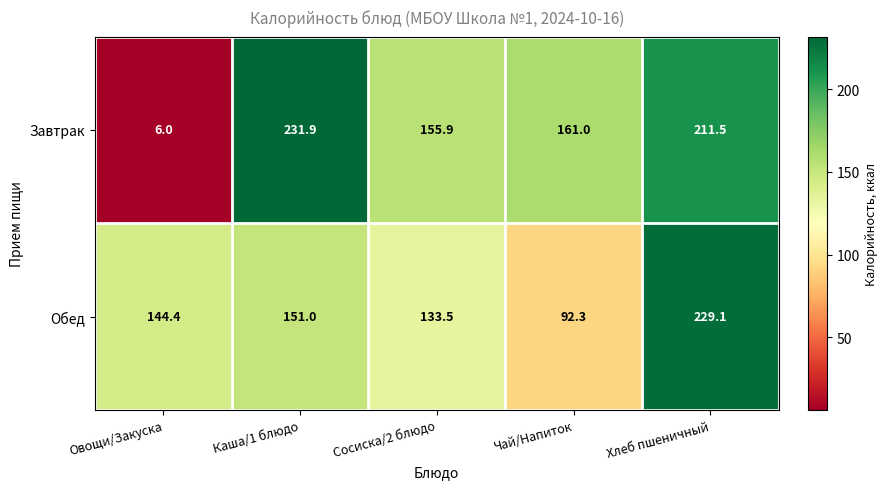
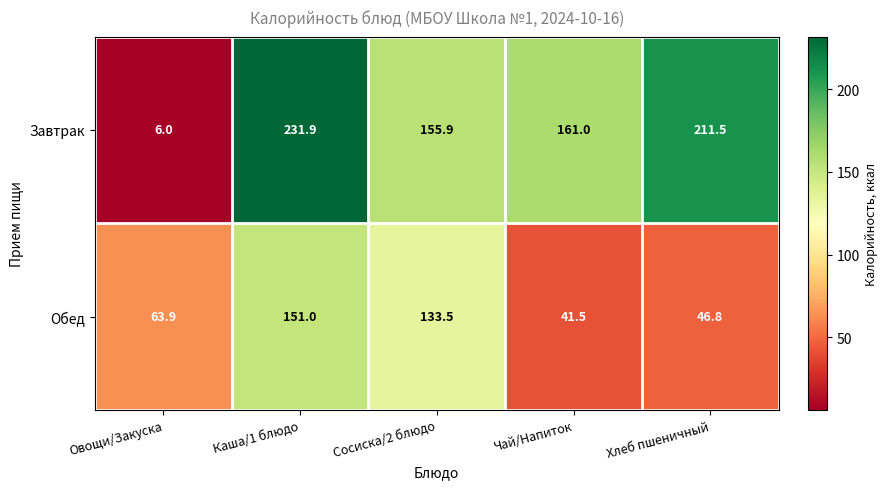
Обед, Овощи/Закуска: 144.4 -> 63.9
Обед, Чай/Напиток: 92.3 -> 41.5
Обед, Хлеб пшеничный: 229.1 -> 46.8
